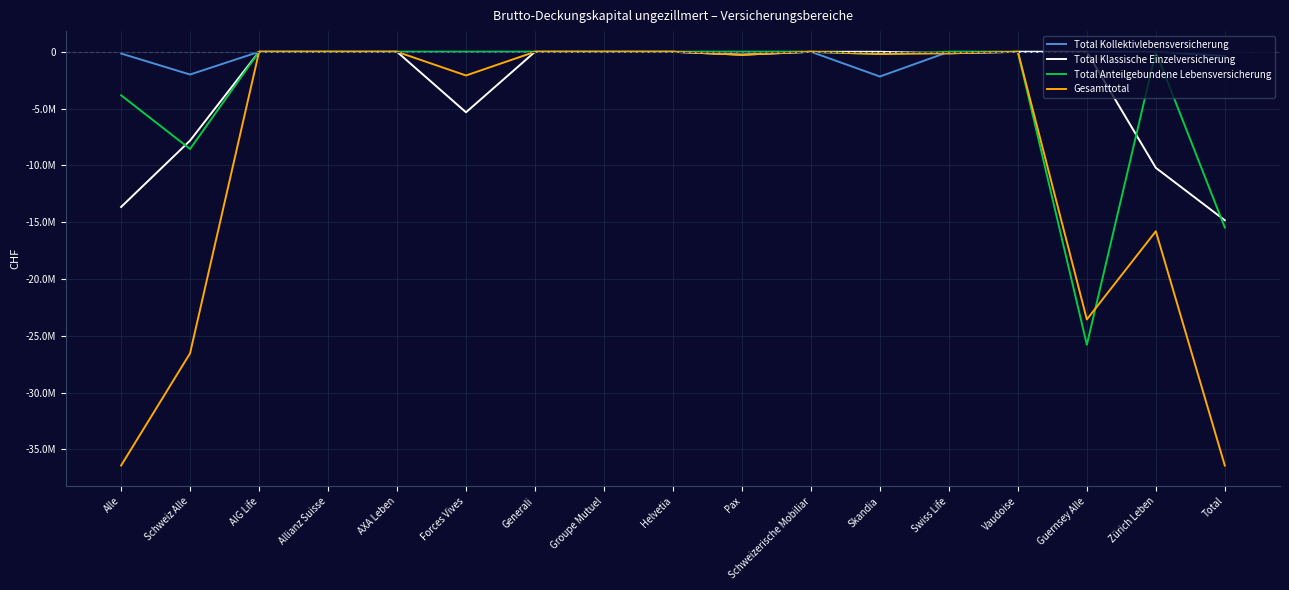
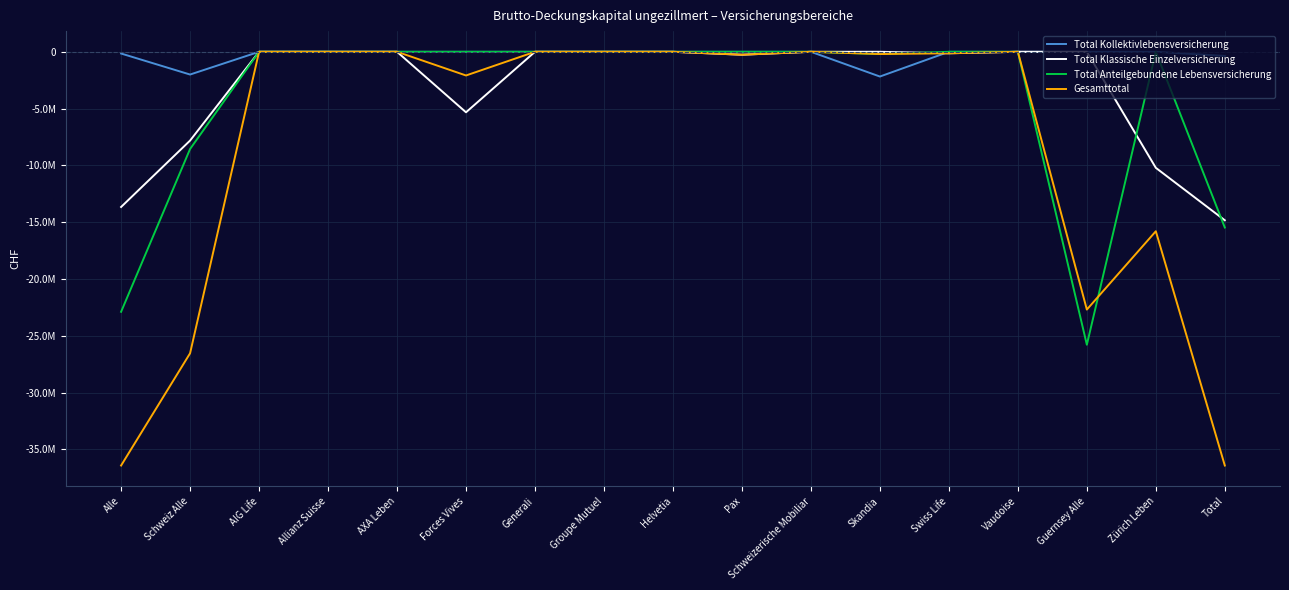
Total Anteilgebundene Lebensversicherung, Alle: -3800000 -> -22900000
Gesamttotal, Guernsey Alle: -23600000 -> -22700000
